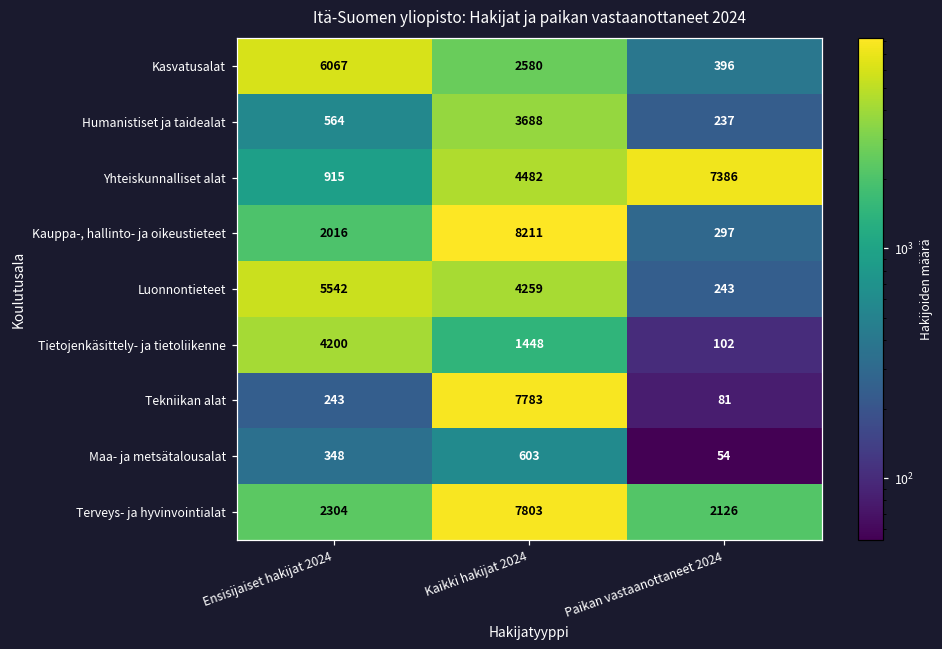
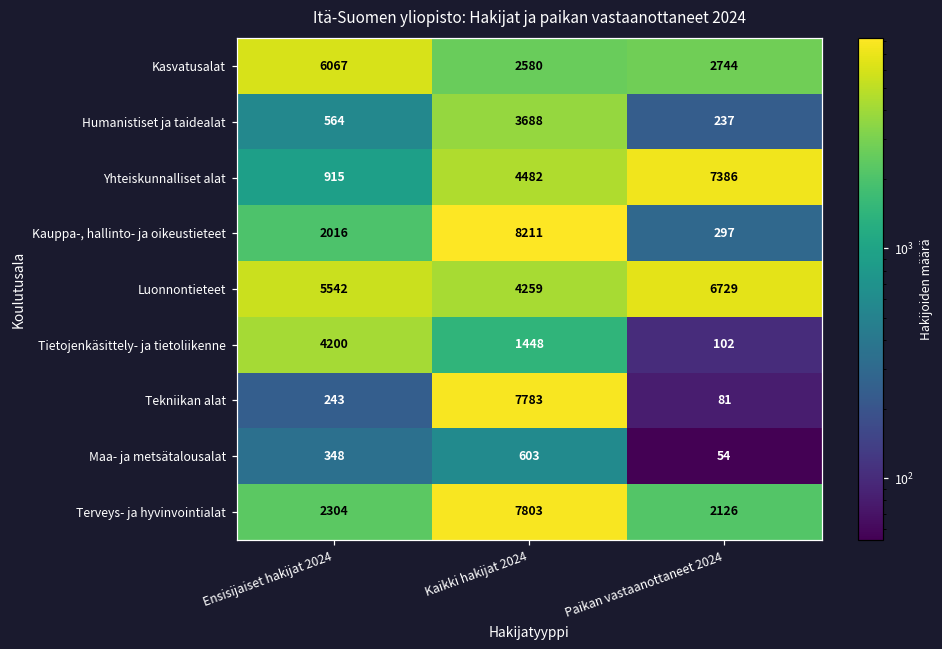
Kasvatusalat, Paikan vastaanottaneet 2024: 396 -> 2744
Luonnontieteet, Paikan vastaanottaneet 2024: 243 -> 6729
